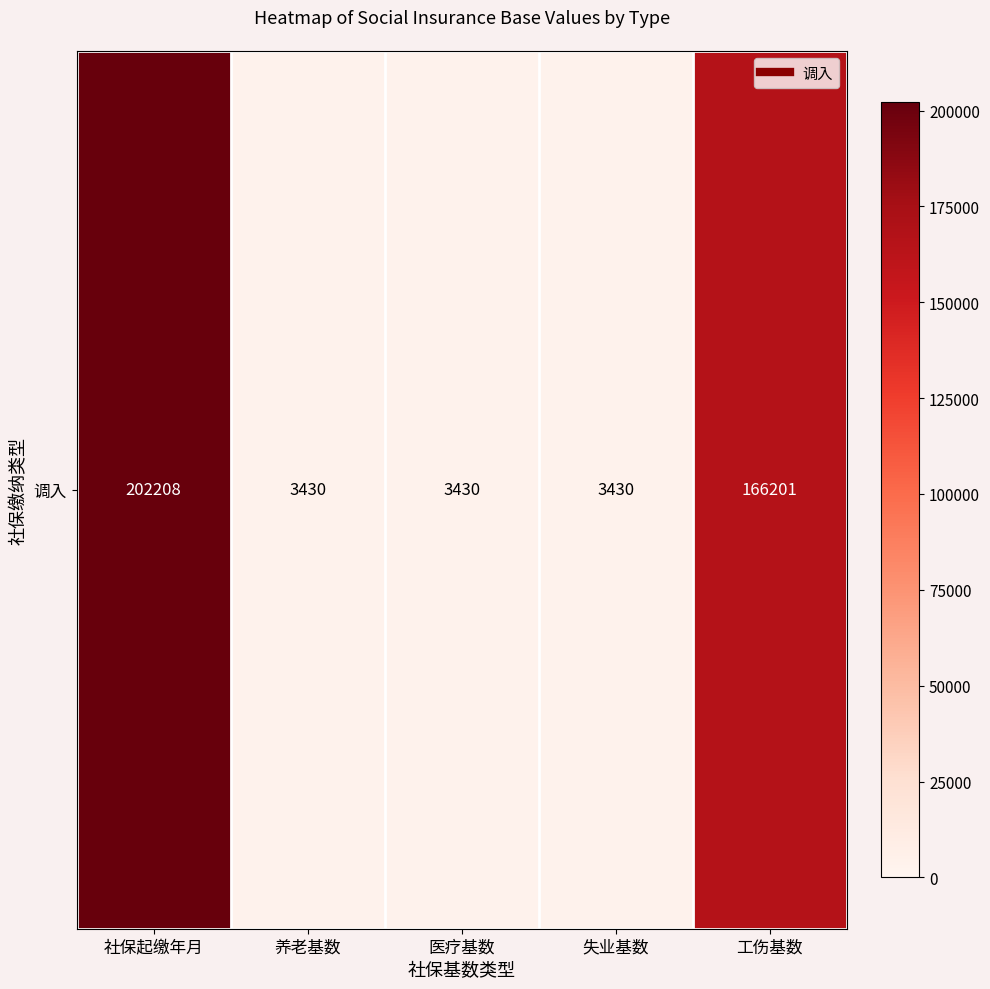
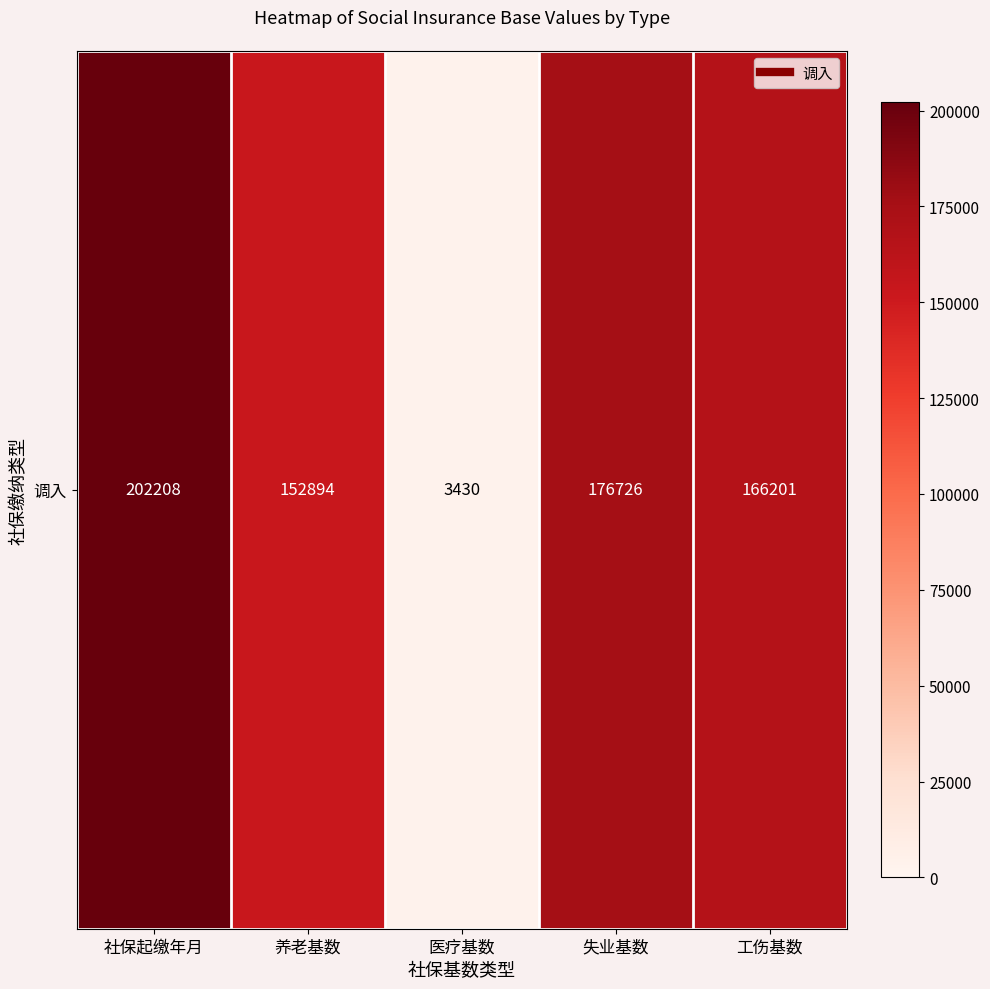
调入, 养老基数: 3430 -> 152894
调入, 失业基数: 3430 -> 176726
